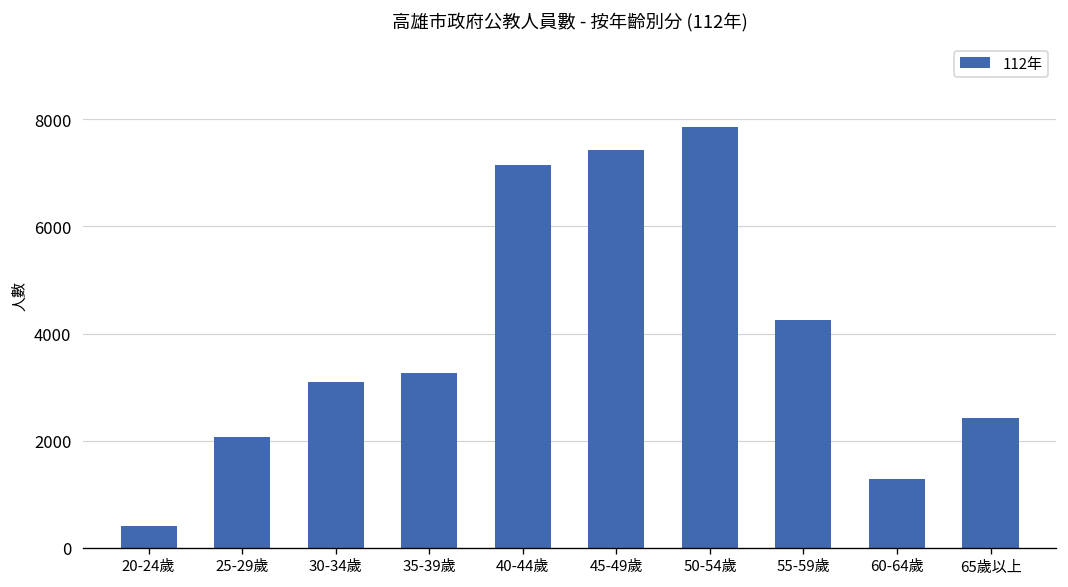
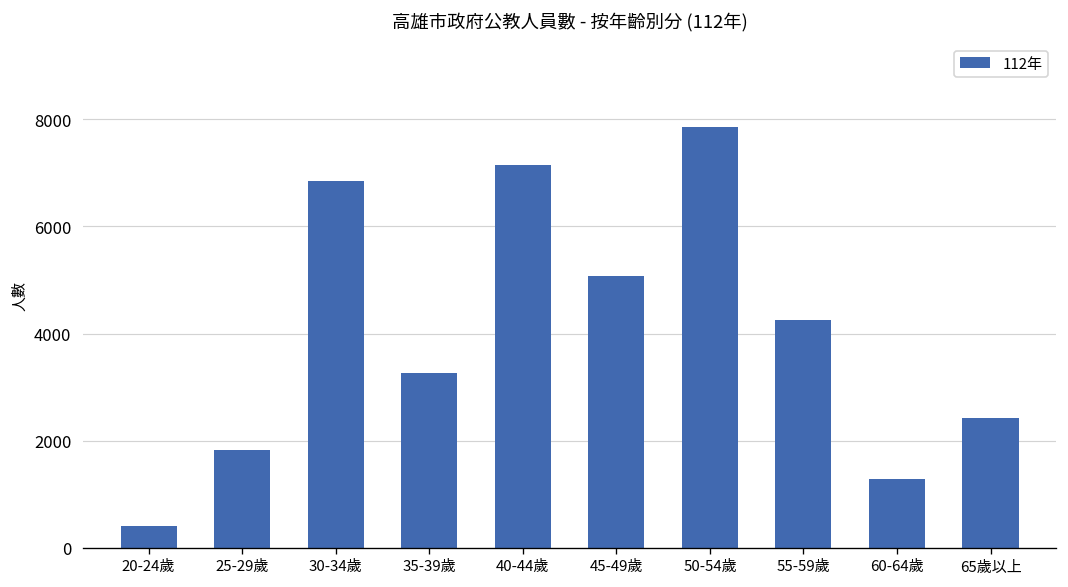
25-29歲: 2100 -> 1800
30-34歲: 3100 -> 6800
45-49歲: 7400 -> 5100
